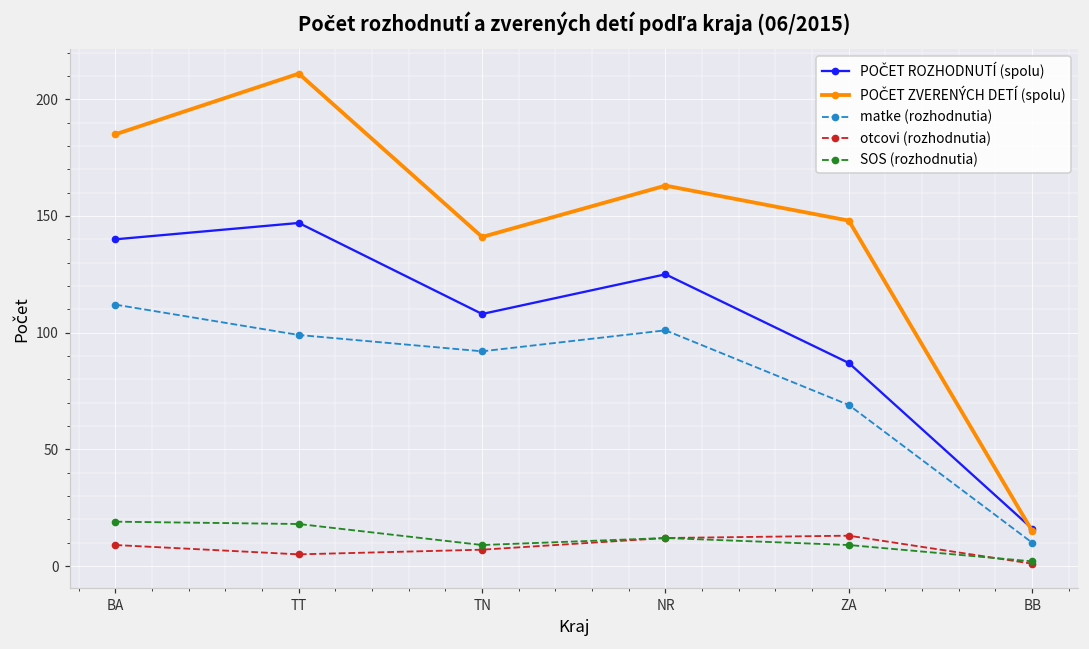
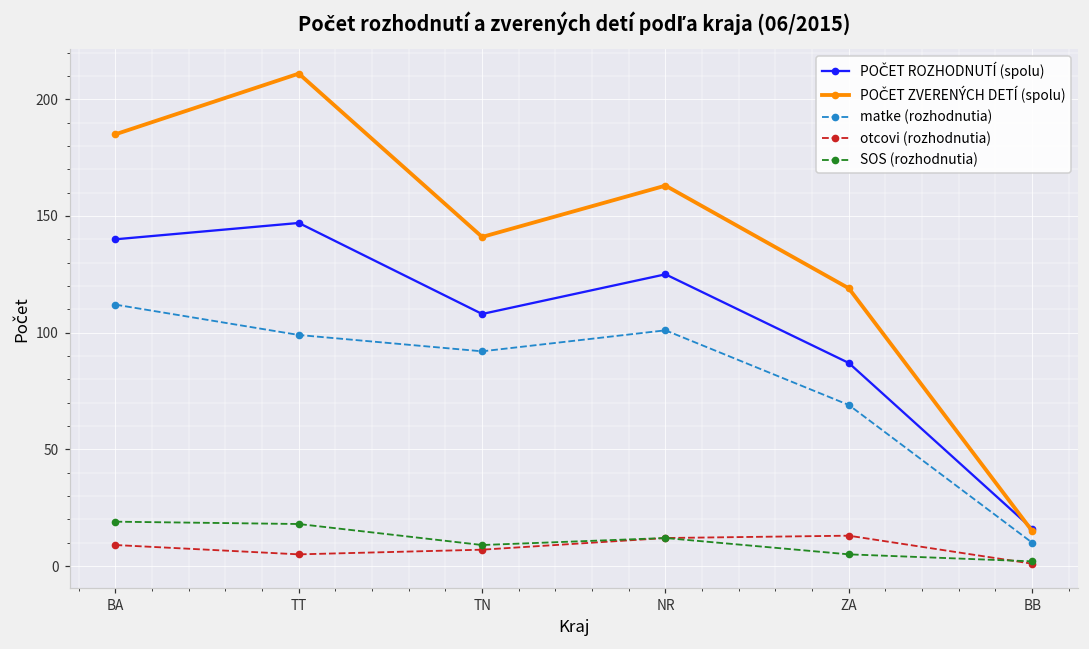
POČET ZVERENÝCH DETÍ (spolu), ZA: 148 -> 119
SOS (rozhodnutia), ZA: 9 -> 5
